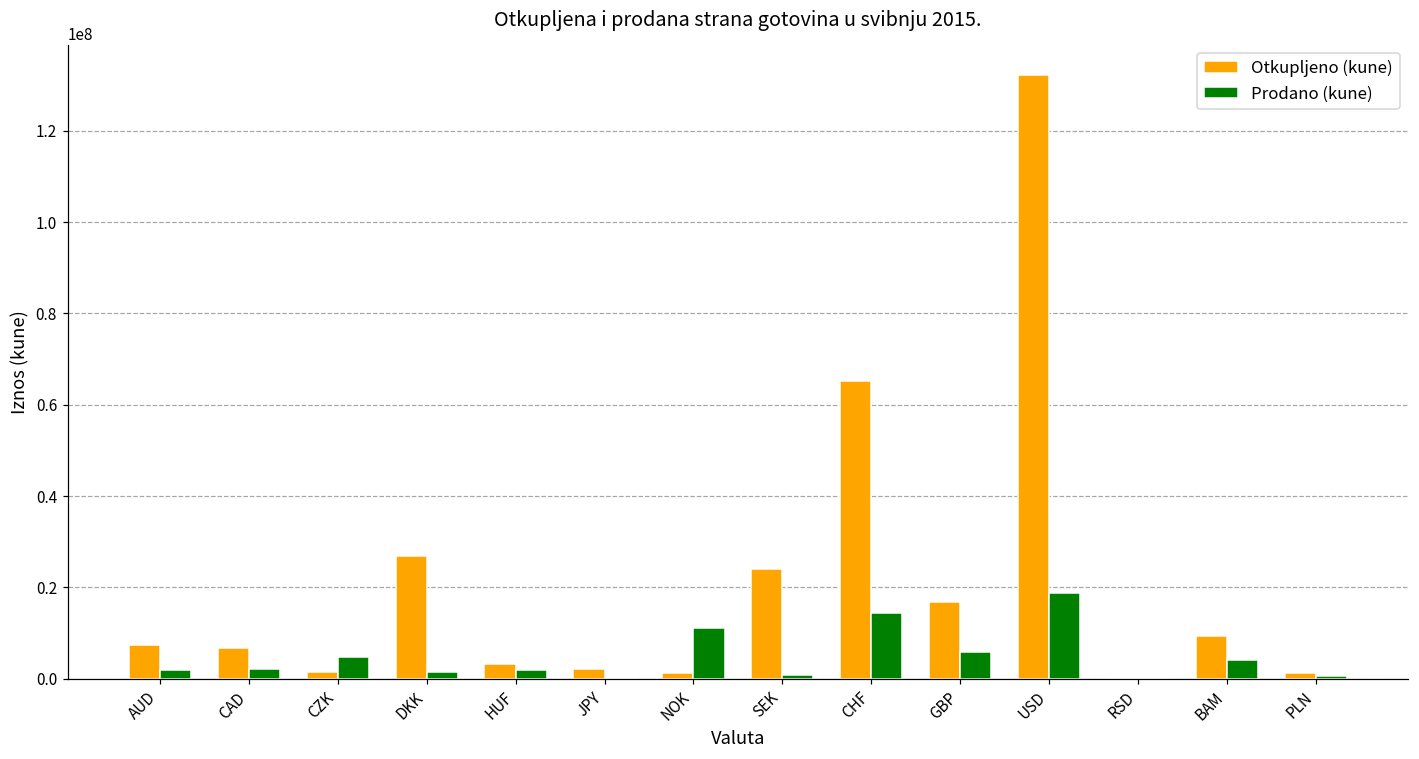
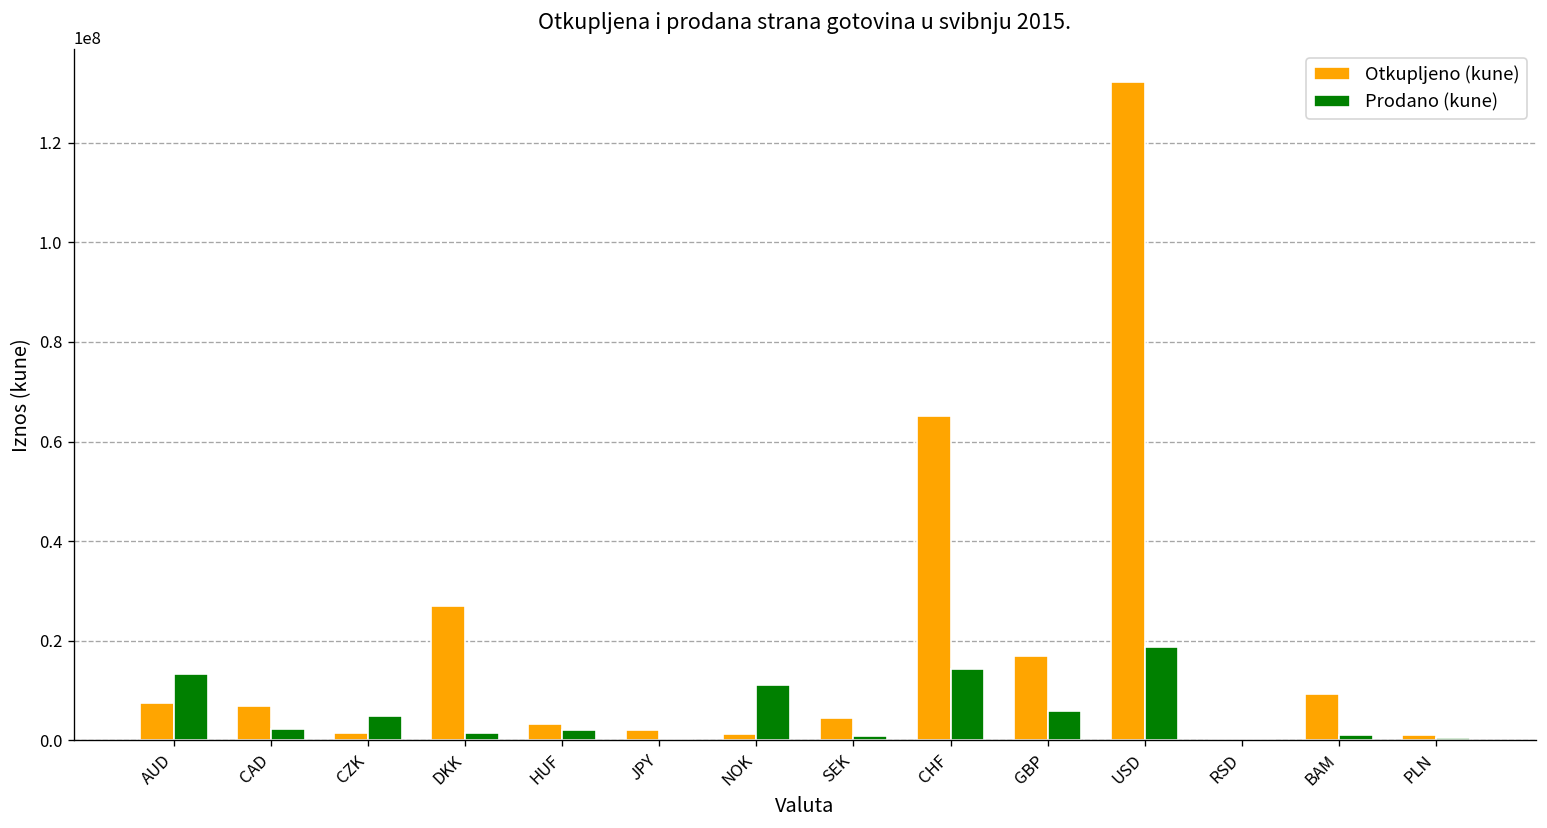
Prodano (kune), AUD: 2000000 -> 13000000
Otkupljeno (kune), SEK: 24000000 -> 4000000
Prodano (kune), BAM: 4000000 -> 1000000
